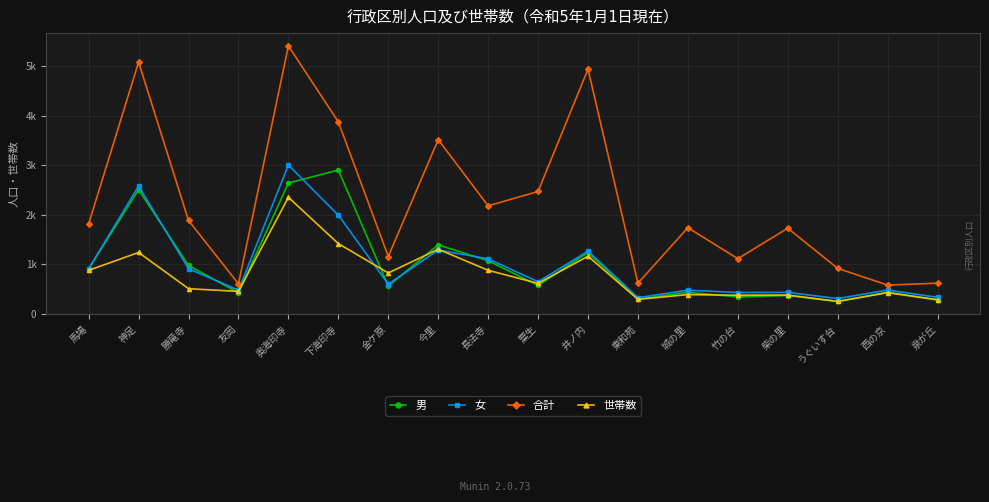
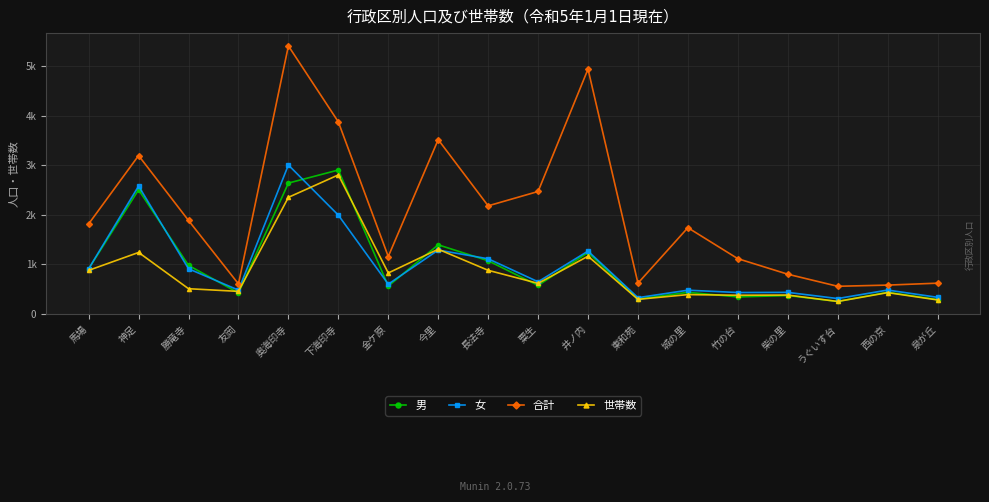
合計, 神足: 5100 -> 3200
世帯数, 下海印寺: 1400 -> 2800
合計, 柴の里: 1700 -> 800
合計, うぐいす台: 900 -> 600
